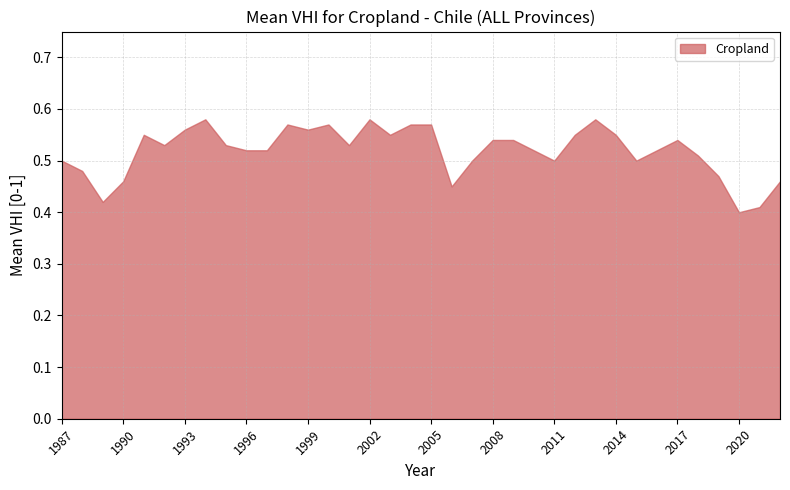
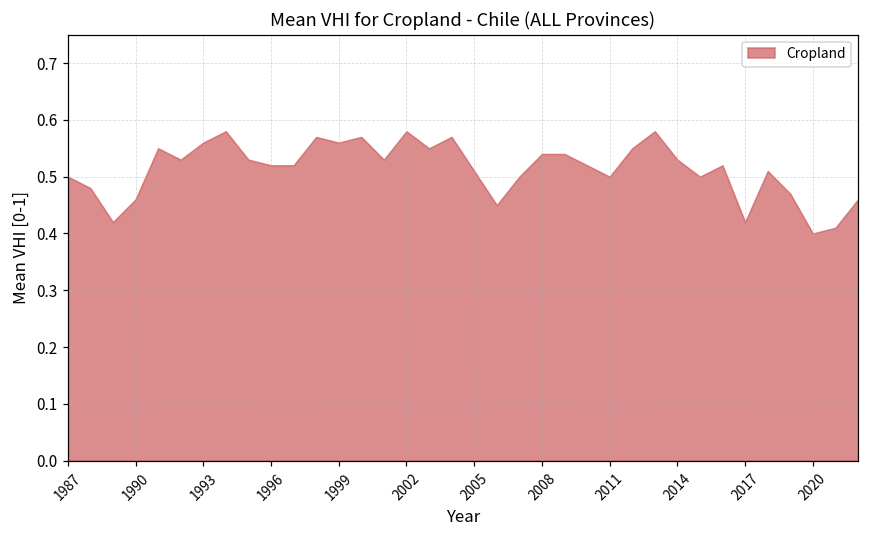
2005: 0.57 -> 0.51
2014: 0.55 -> 0.53
2017: 0.54 -> 0.42
